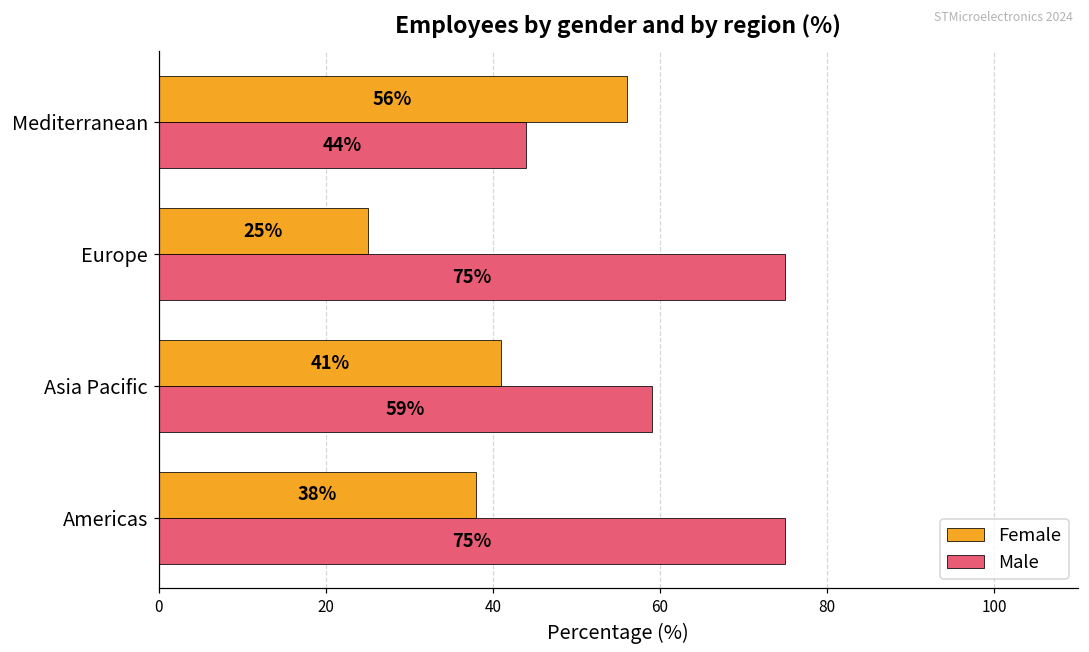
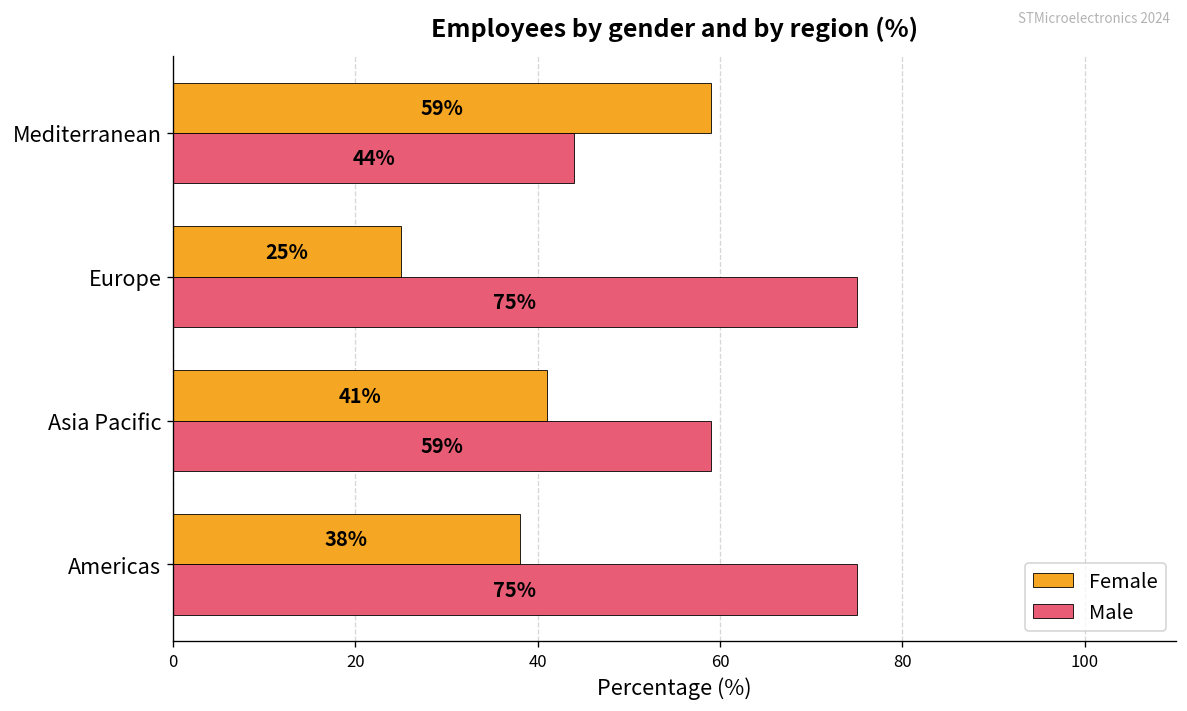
Female, Mediterranean: 56% -> 59%
